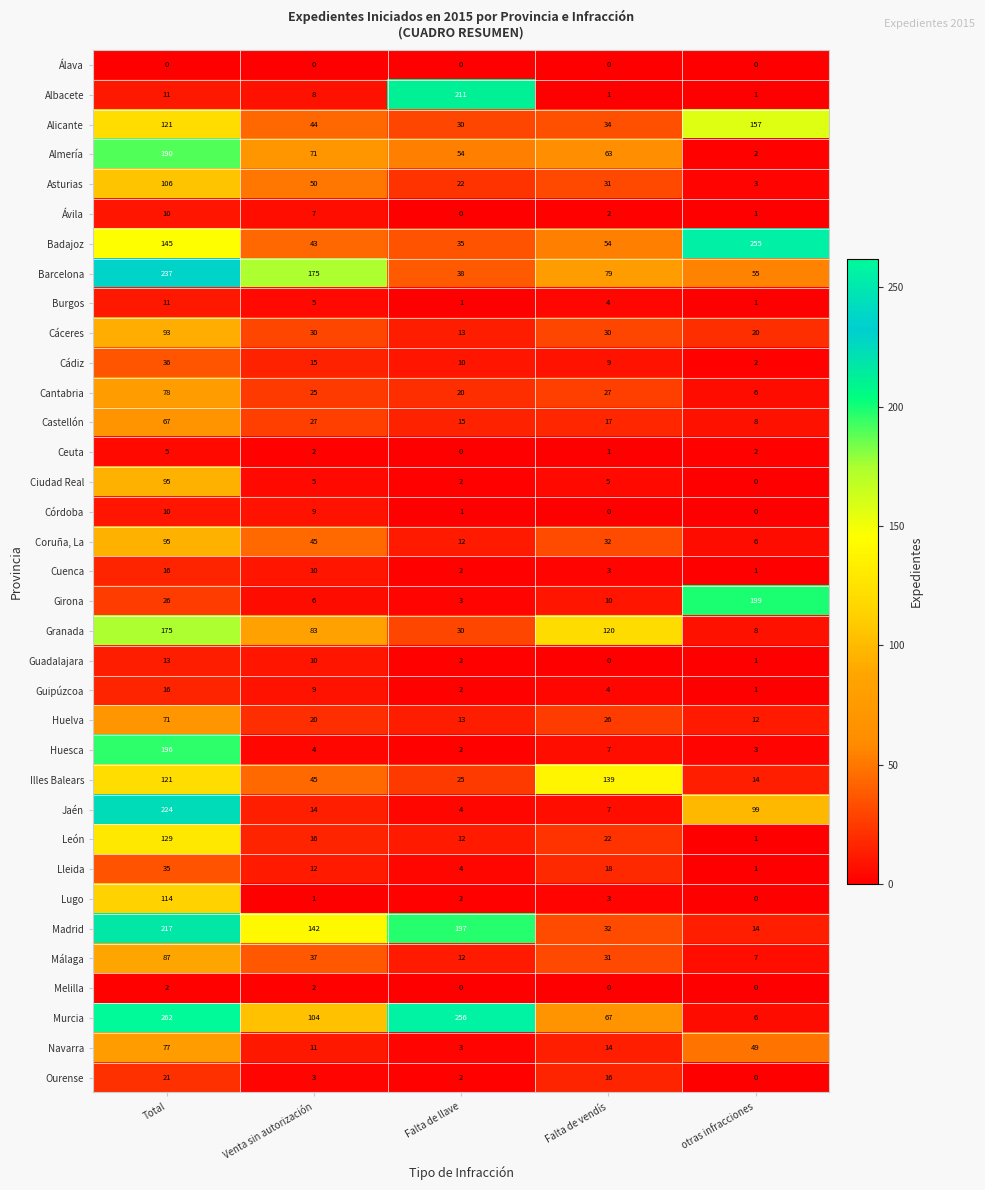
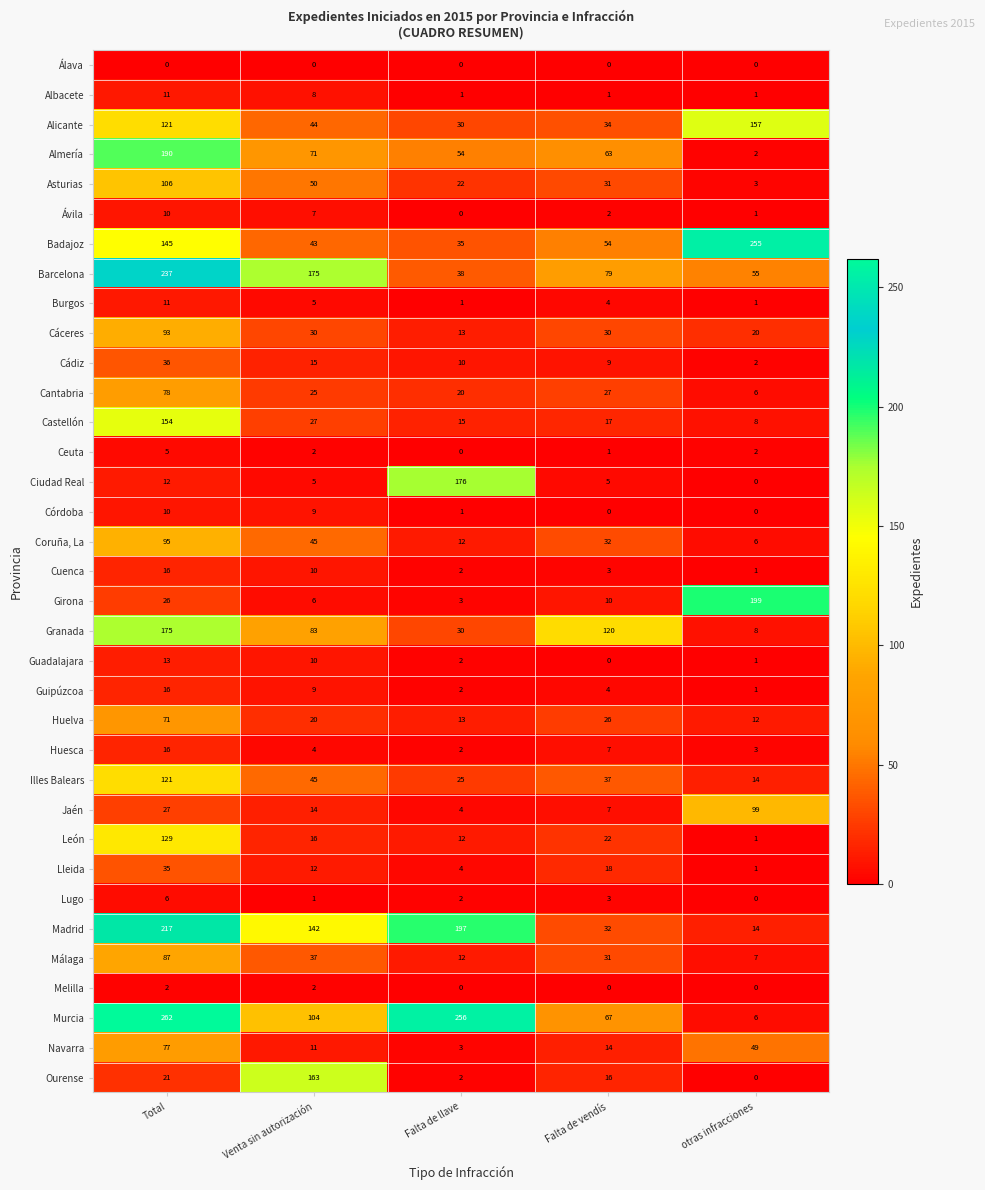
Albacete, Falta de llave: 211 -> 1
Castellón, Total: 67 -> 154
Ciudad Real, Total: 95 -> 12
Ciudad Real, Falta de llave: 2 -> 176
Huesca, Total: 196 -> 16
Illes Balears, Falta de vendís: 139 -> 37
Jaén, Total: 224 -> 27
Lugo, Total: 114 -> 6
Ourense, Venta sin autorización: 3 -> 163
